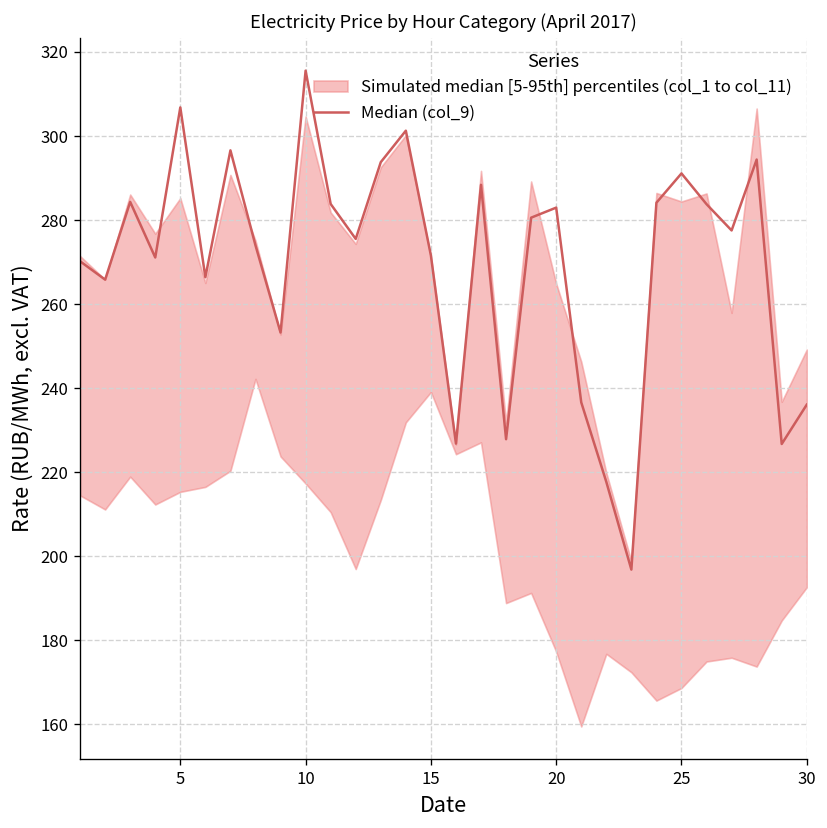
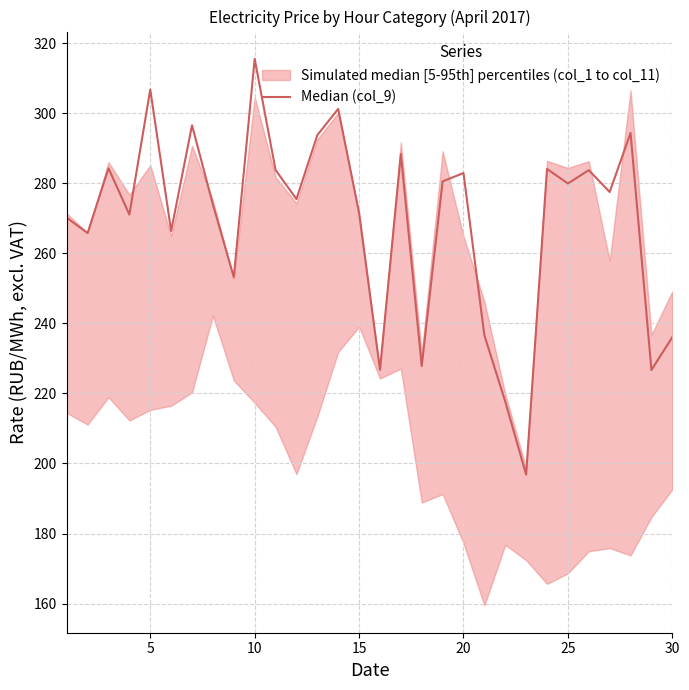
Median (col_9), 25: 291 -> 280
